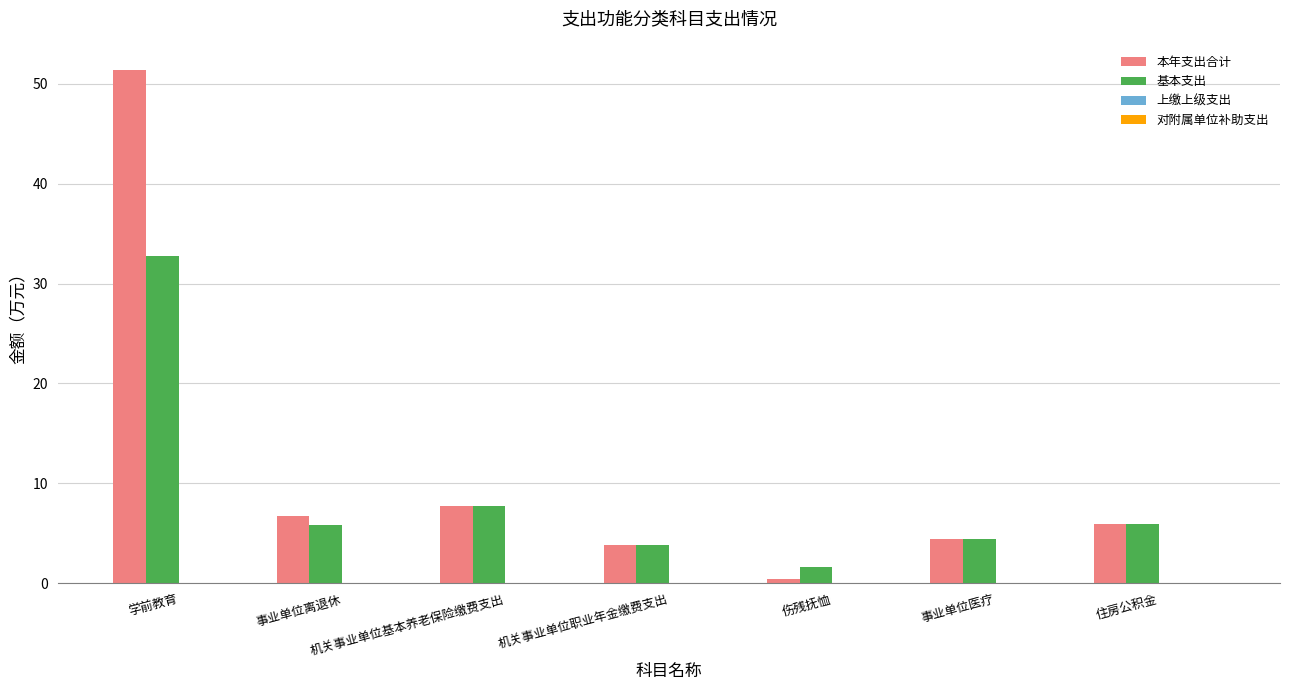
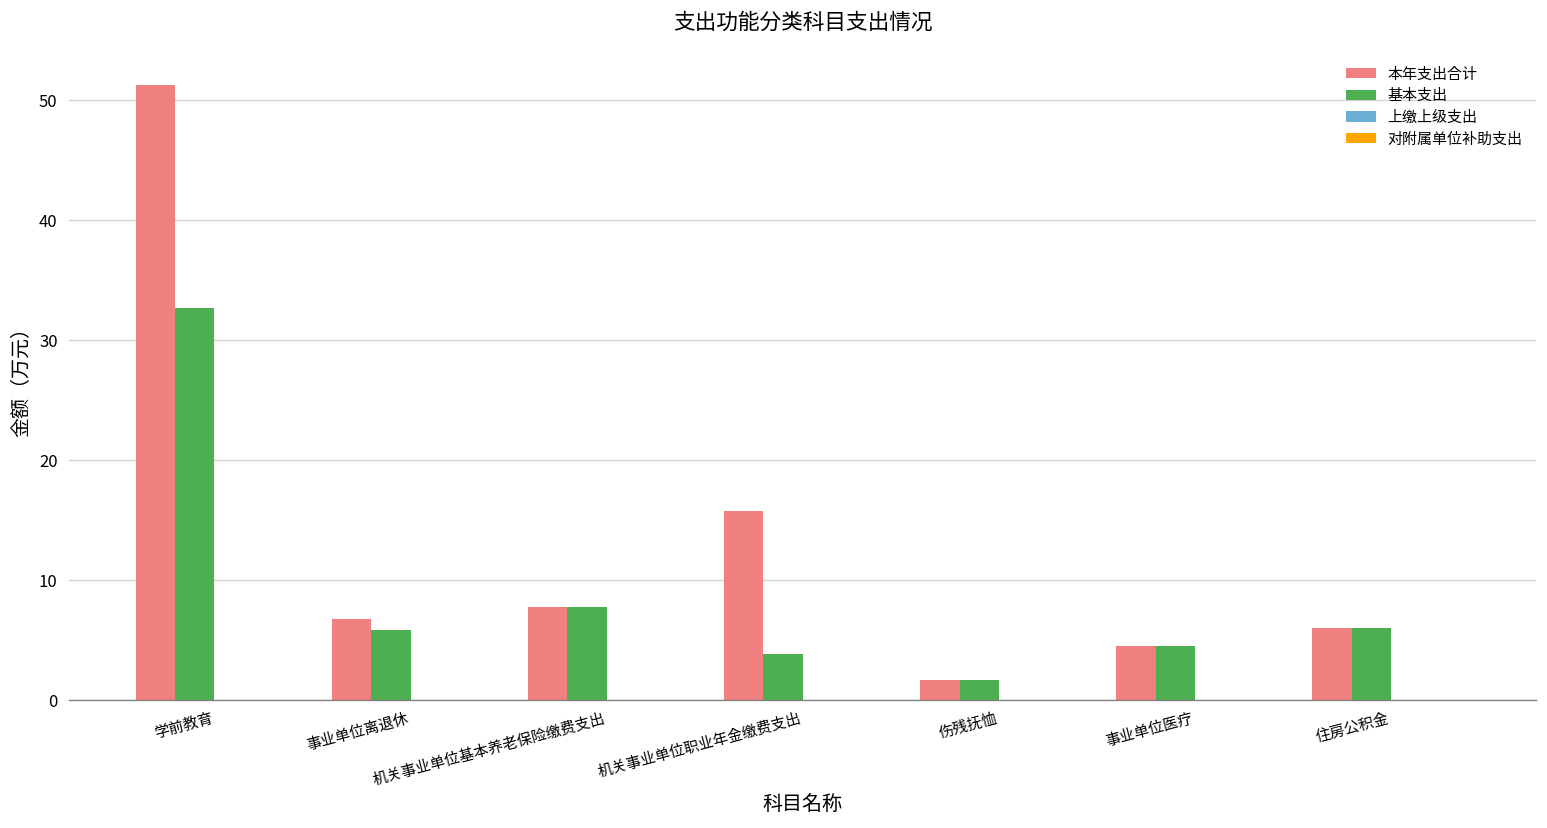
本年支出合计, 机关事业单位职业年金缴费支出: 4 -> 16
本年支出合计, 伤残抚恤: 0 -> 2
